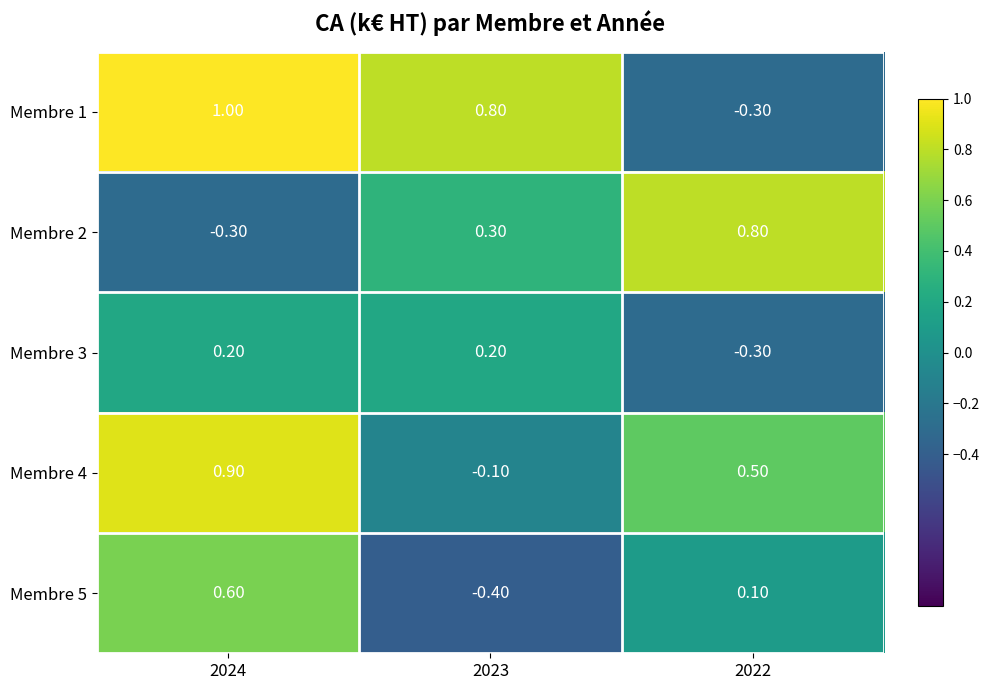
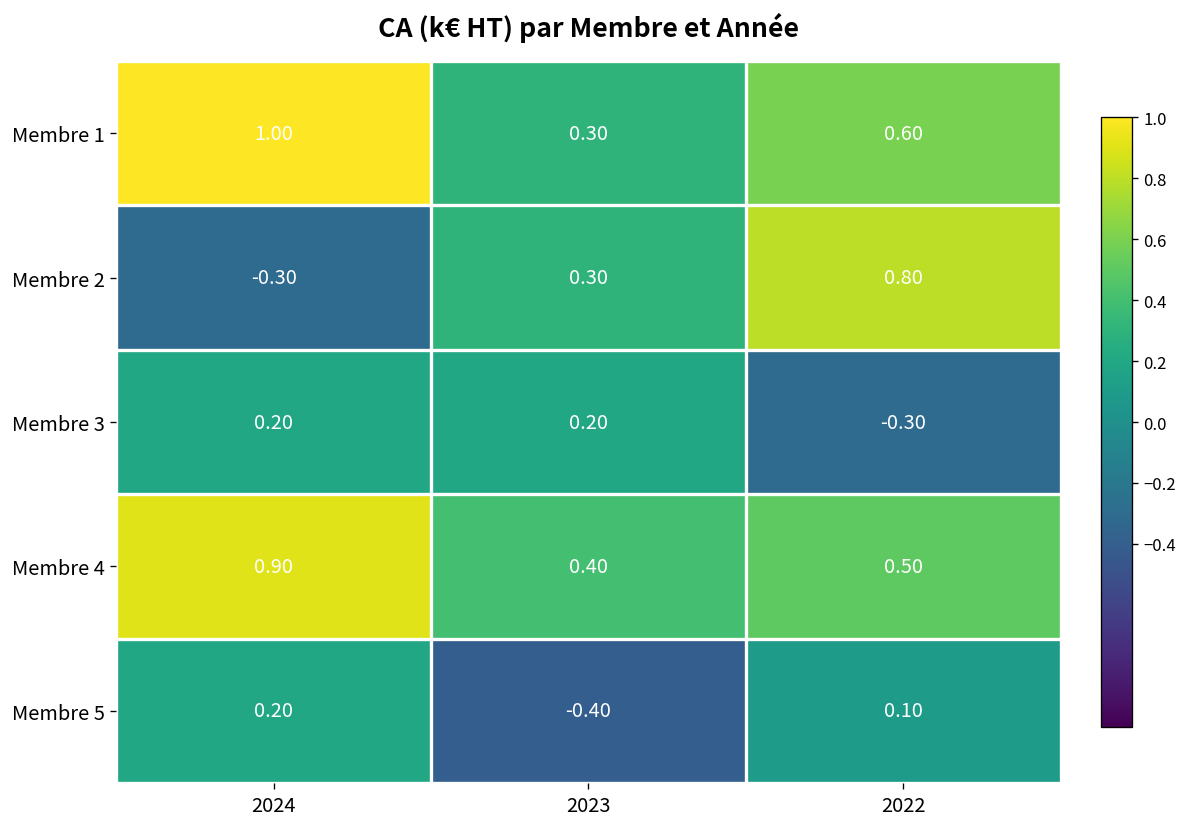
Membre 1, 2023: 0.80 -> 0.30
Membre 1, 2022: -0.30 -> 0.60
Membre 4, 2023: -0.10 -> 0.40
Membre 5, 2024: 0.60 -> 0.20
